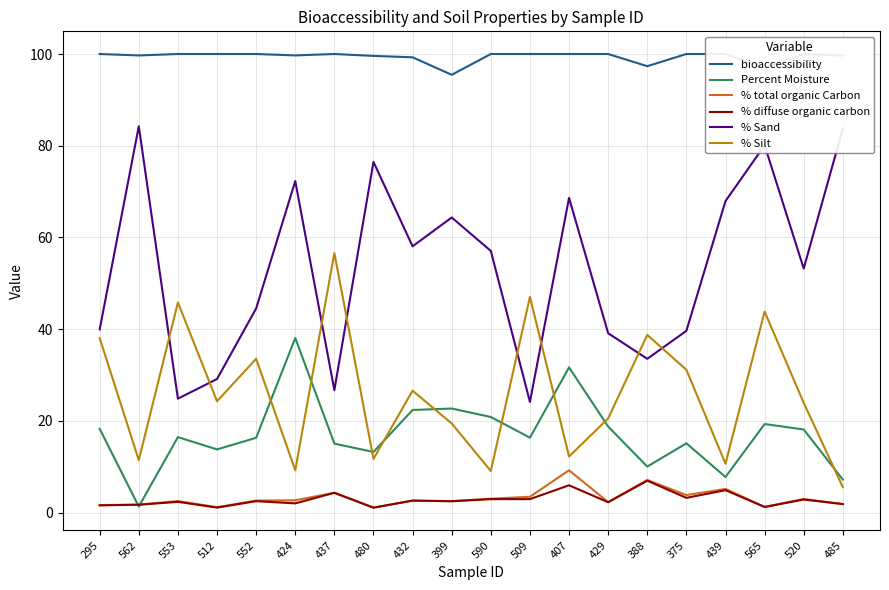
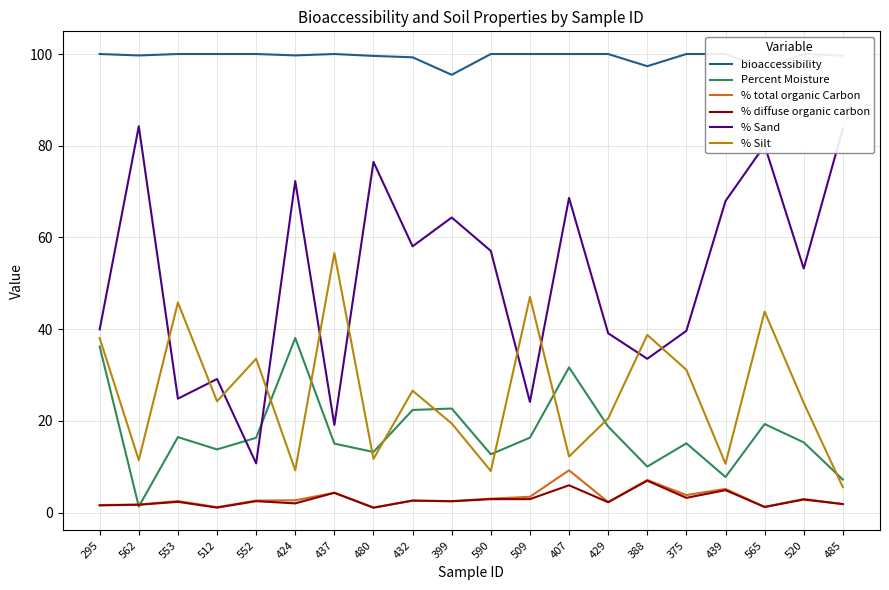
Percent Moisture, 295: 18 -> 36
% Sand, 552: 45 -> 11
% Sand, 437: 27 -> 19
Percent Moisture, 590: 21 -> 13
Percent Moisture, 520: 18 -> 15
